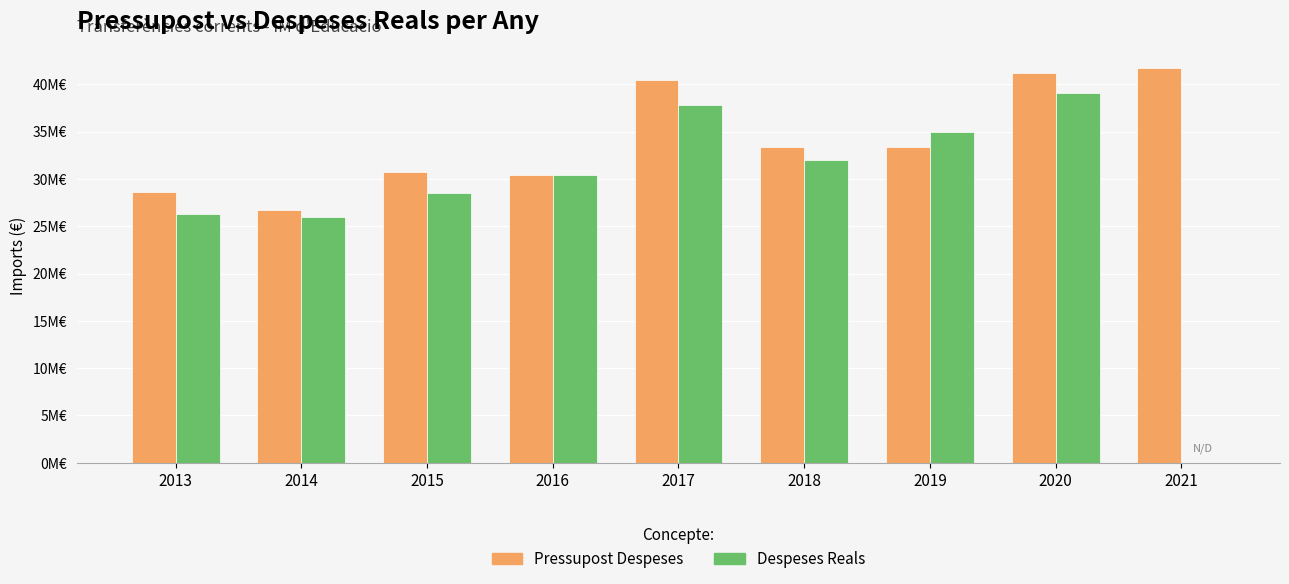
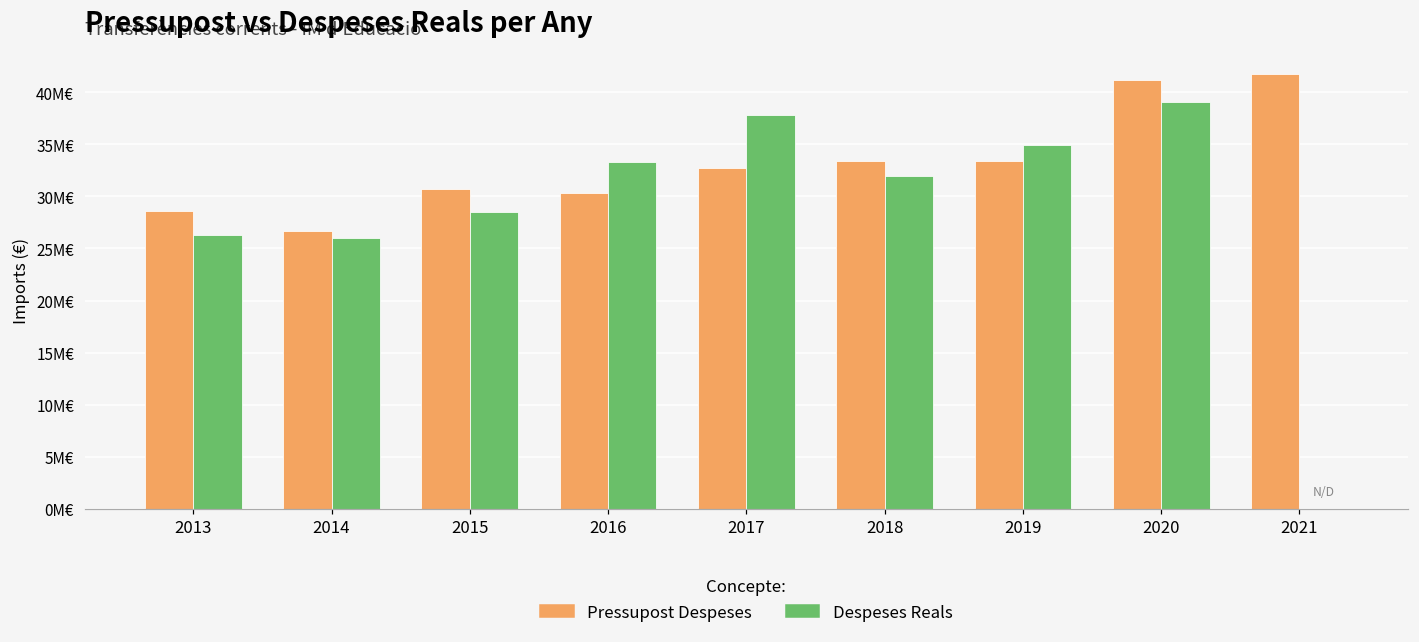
Despeses Reals, 2016: 30M€ -> 33M€
Pressupost Despeses, 2017: 40M€ -> 33M€
